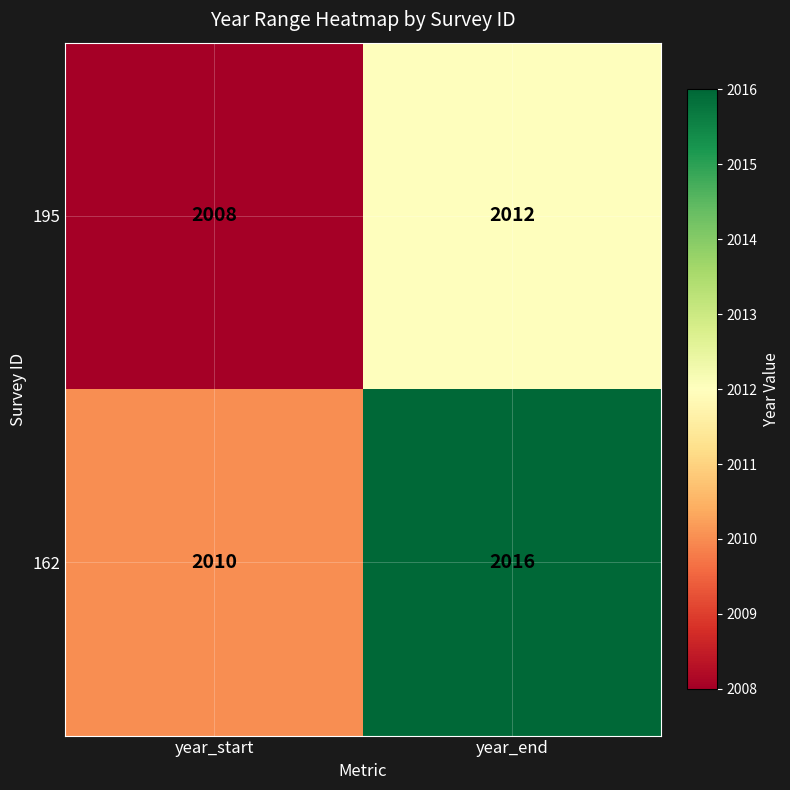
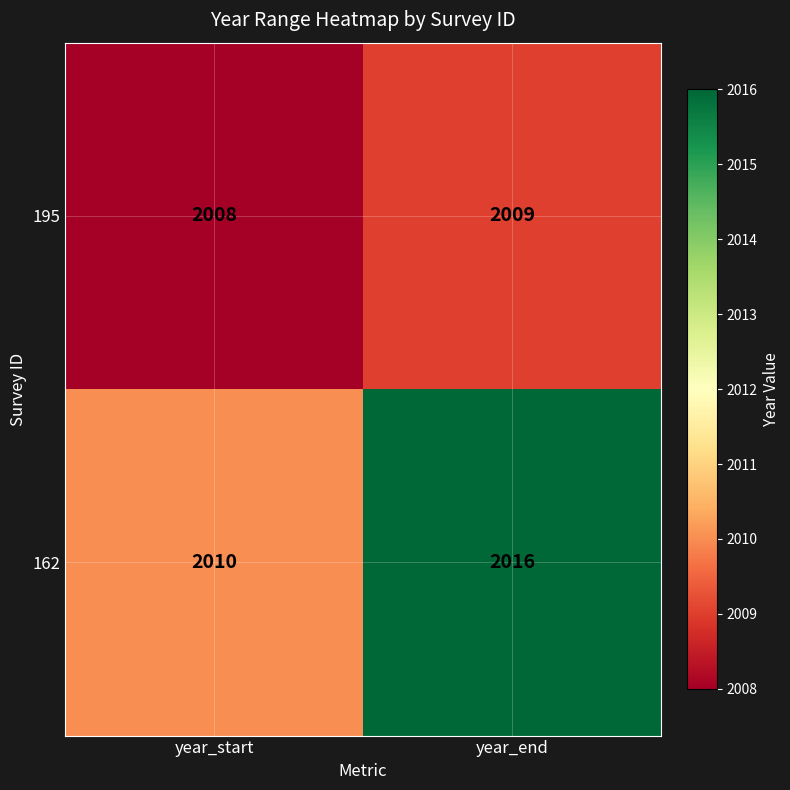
195, year_end: 2012 -> 2009
